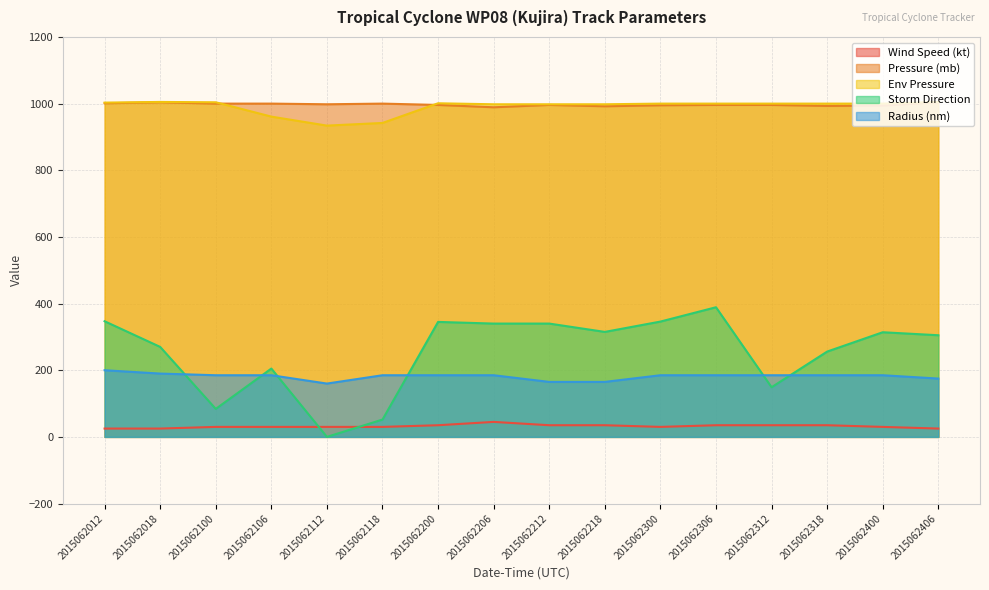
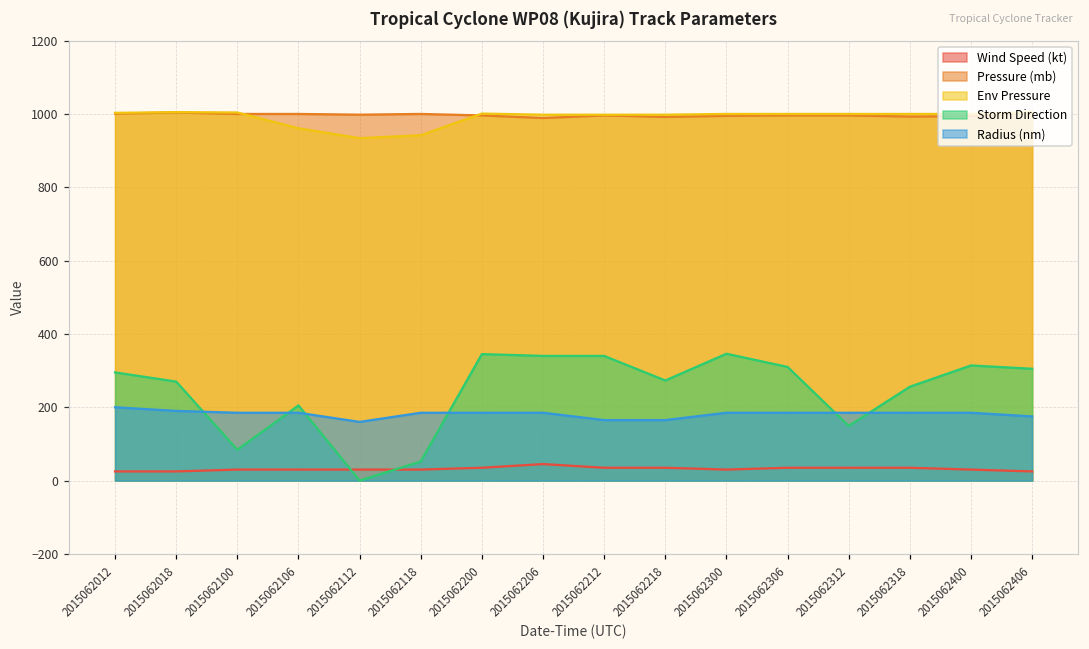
Storm Direction, 2015062012: 350 -> 300
Storm Direction, 2015062218: 320 -> 270
Storm Direction, 2015062306: 390 -> 310
